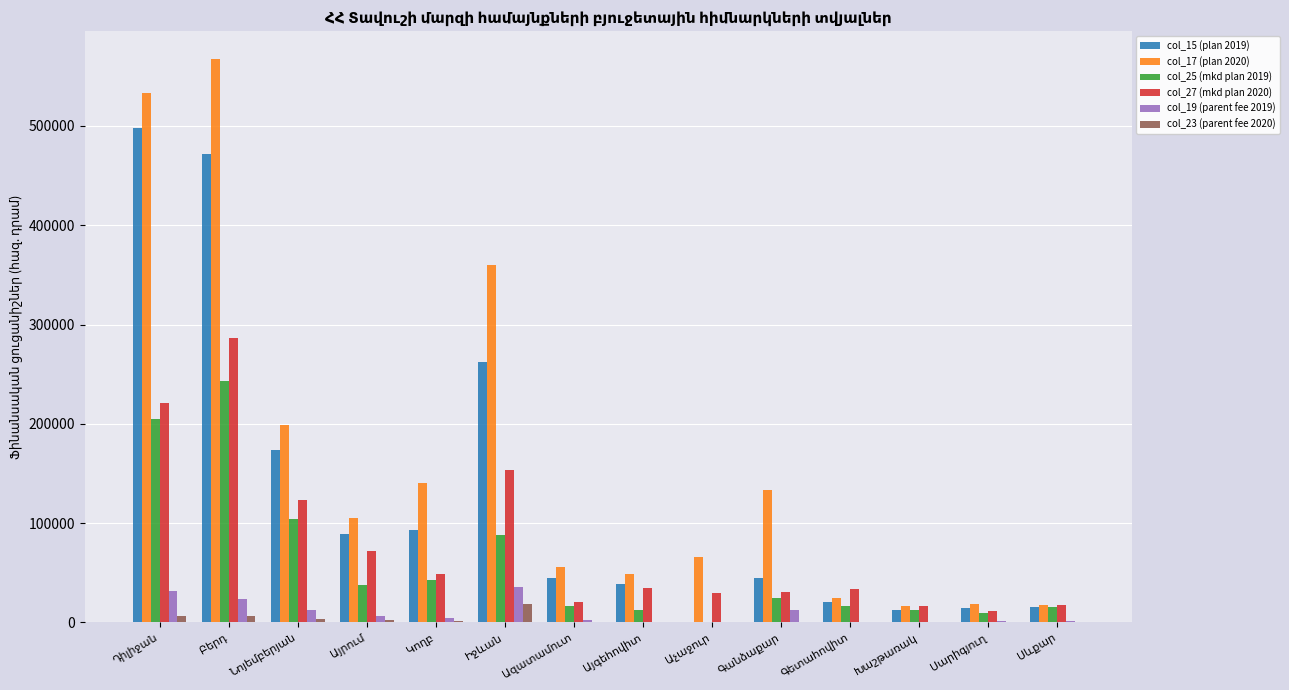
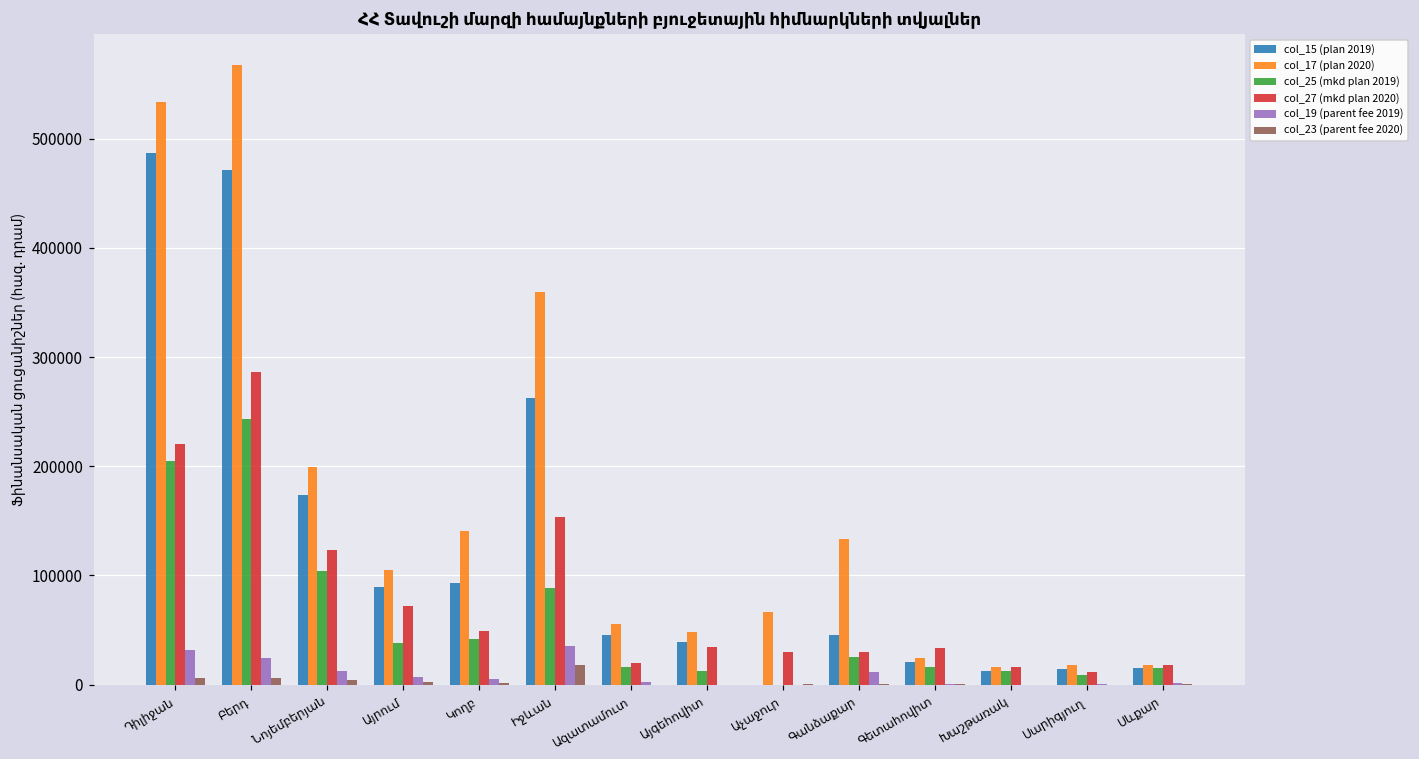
col_15 (plan 2019), Դիլիջան: 500000 -> 490000
